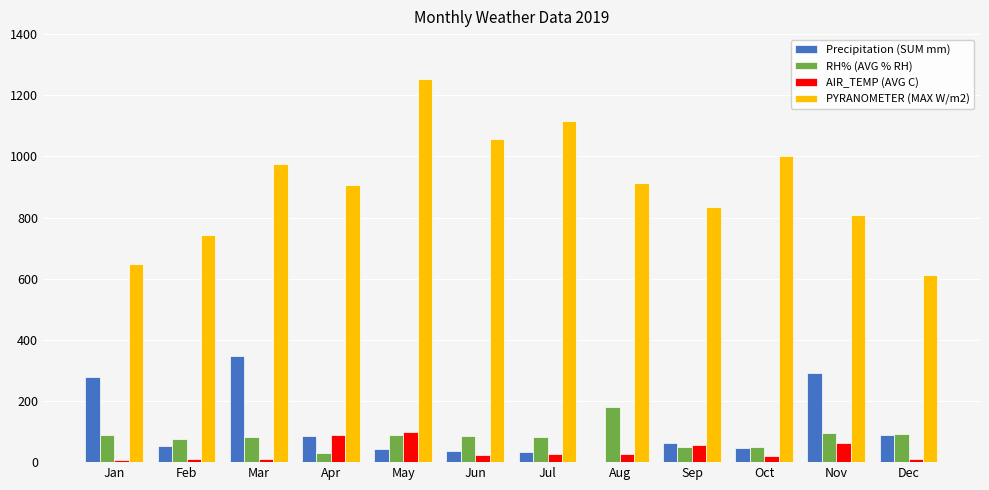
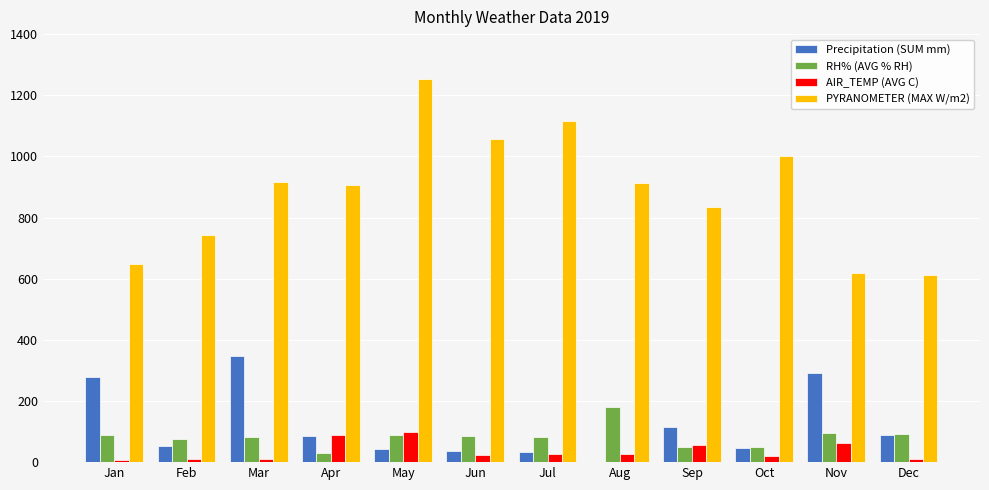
PYRANOMETER (MAX W/m2), Mar: 970 -> 920
Precipitation (SUM mm), Sep: 60 -> 120
PYRANOMETER (MAX W/m2), Nov: 810 -> 620
